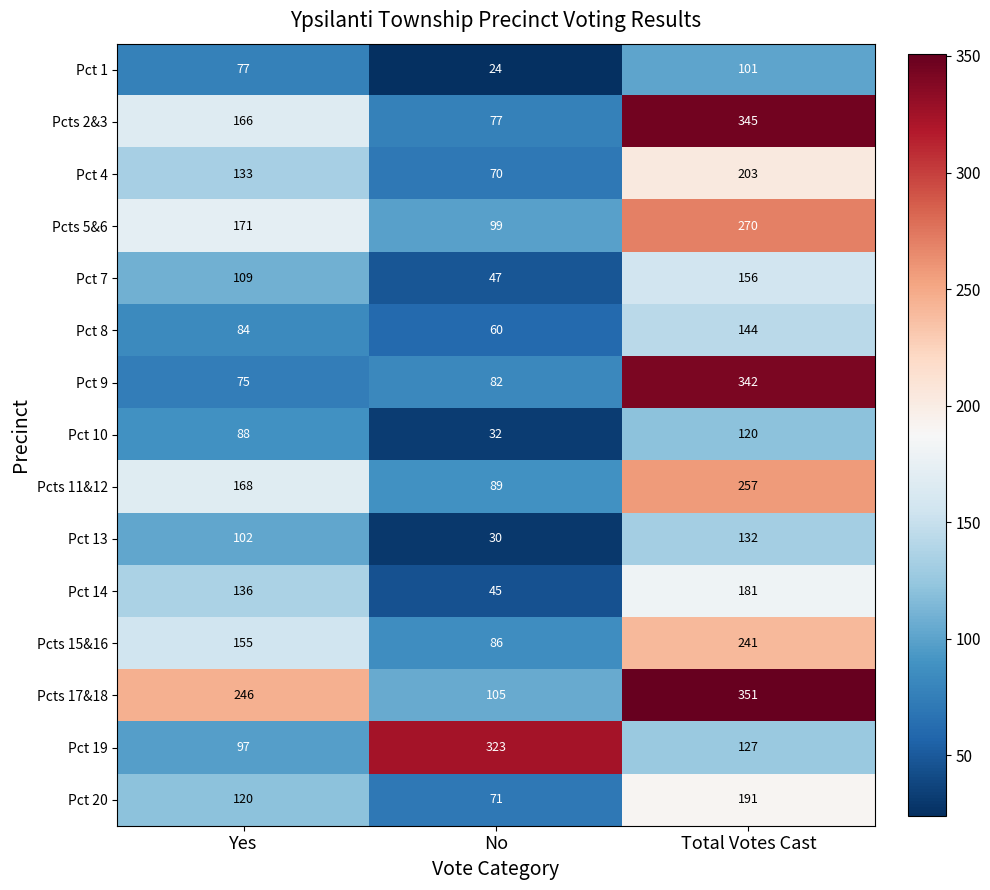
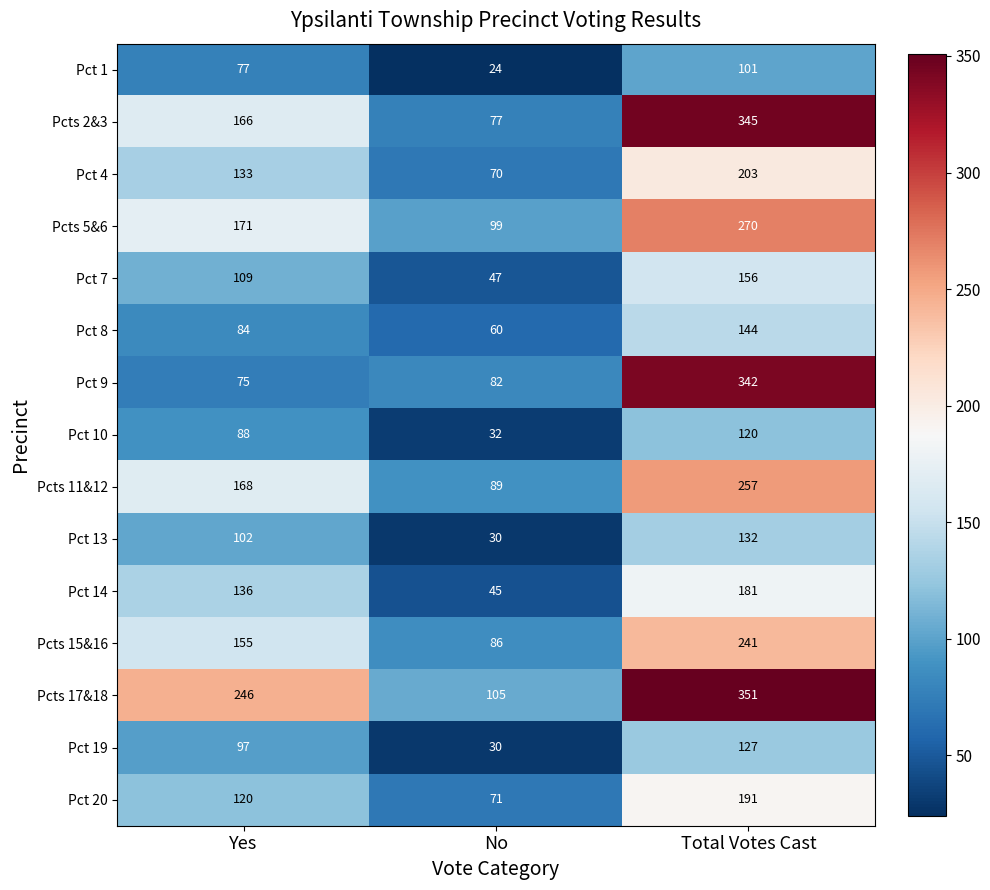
Pct 19, No: 323 -> 30
